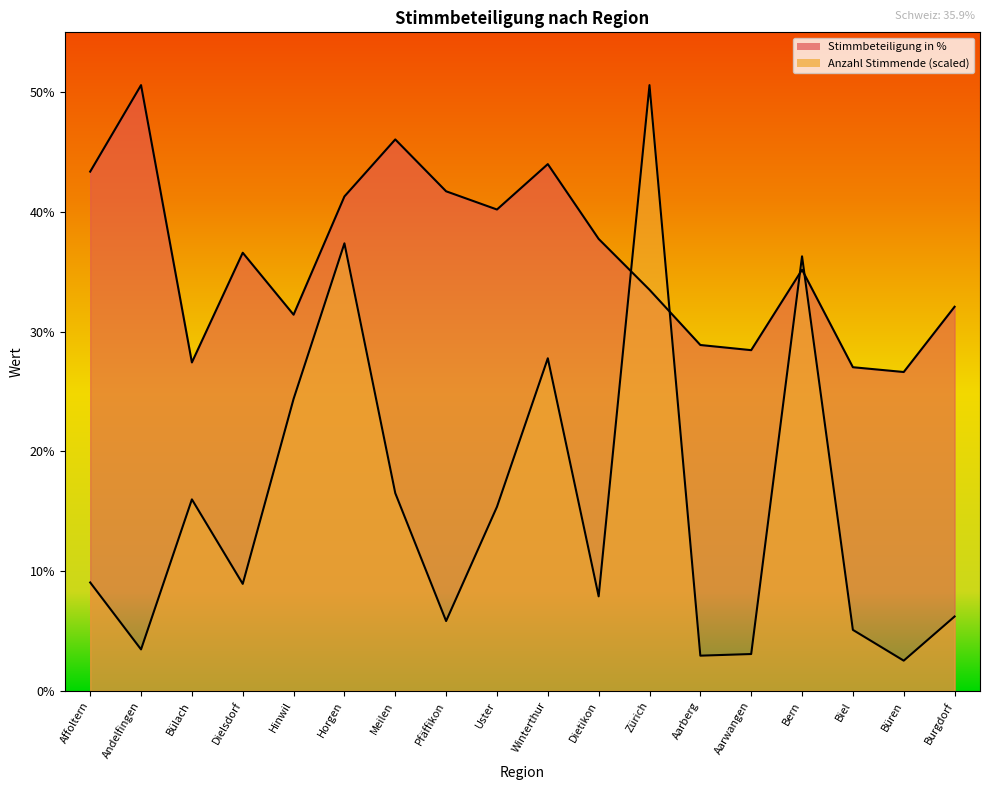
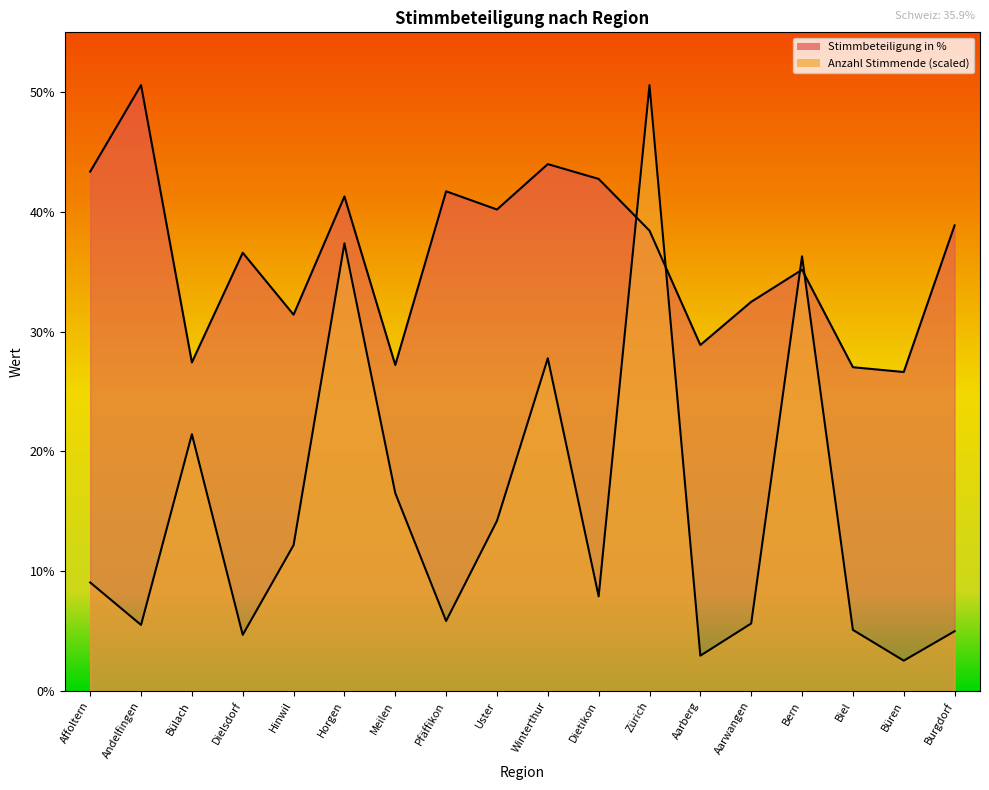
Anzahl Stimmende (scaled), Andelfingen: 3.5% -> 5.5%
Anzahl Stimmende (scaled), Bülach: 16.0% -> 21.4%
Anzahl Stimmende (scaled), Dielsdorf: 8.9% -> 4.7%
Anzahl Stimmende (scaled), Hinwil: 24.4% -> 12.2%
Stimmbeteiligung in %, Meilen: 46.1% -> 27.2%
Anzahl Stimmende (scaled), Uster: 15.4% -> 14.2%
Stimmbeteiligung in %, Dietikon: 37.7% -> 42.8%
Stimmbeteiligung in %, Zürich: 33.5% -> 38.4%
Stimmbeteiligung in %, Aarwangen: 28.5% -> 32.5%
Anzahl Stimmende (scaled), Aarwangen: 3.1% -> 5.6%
Stimmbeteiligung in %, Burgdorf: 32.1% -> 38.9%
Anzahl Stimmende (scaled), Burgdorf: 6.2% -> 5.0%
